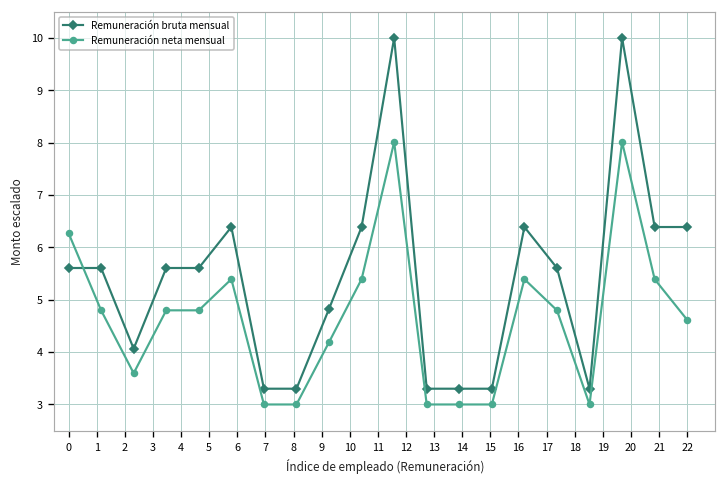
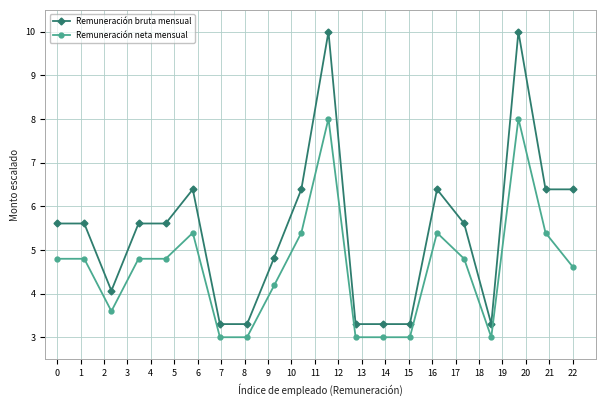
Remuneración neta mensual, 0: 6.3 -> 4.8
